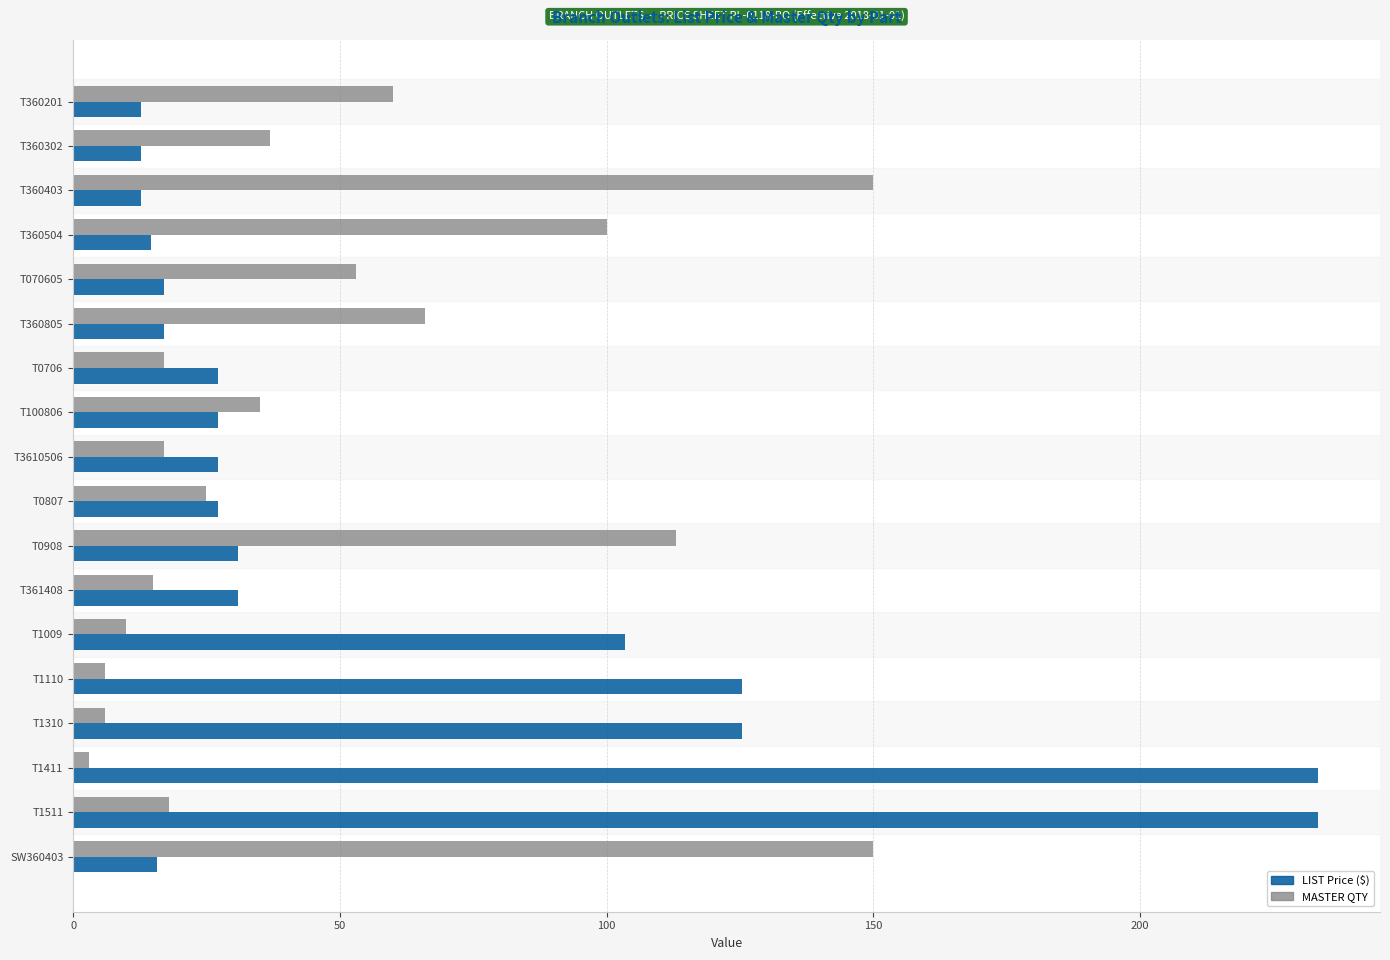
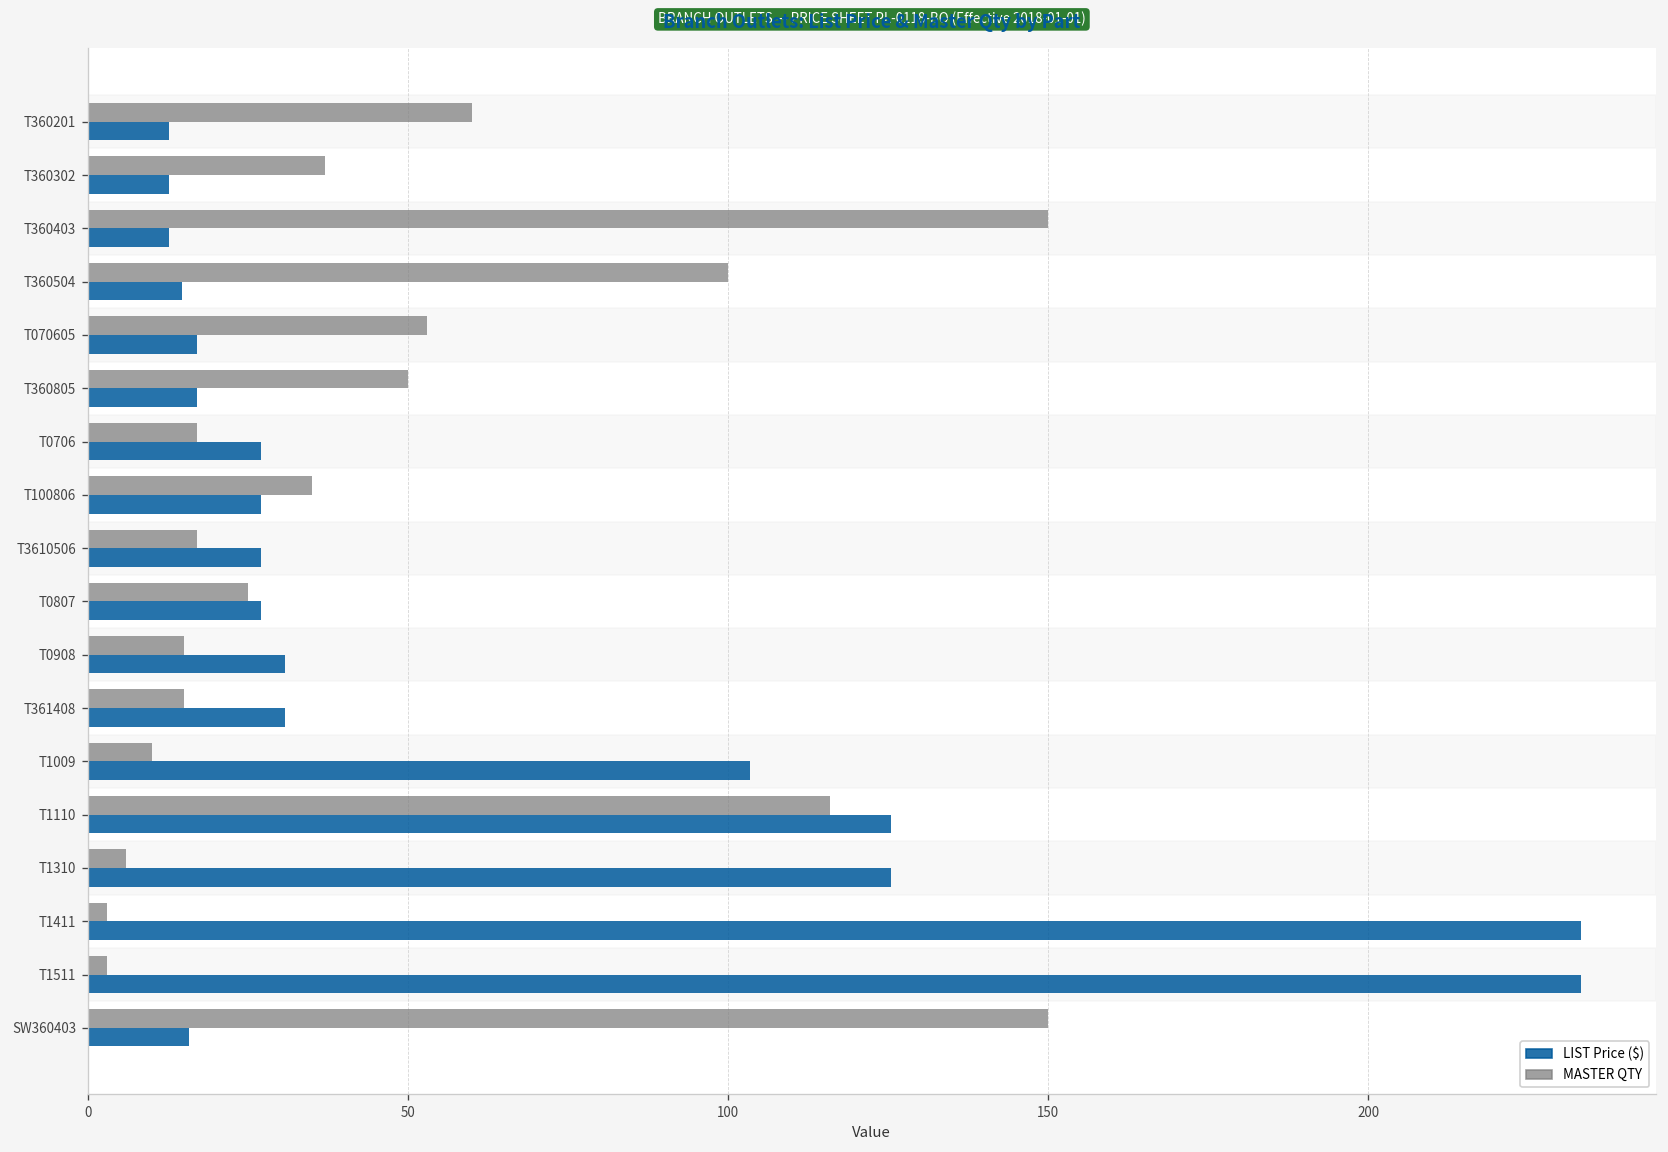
MASTER QTY, T360805: 66 -> 50
MASTER QTY, T0908: 113 -> 15
MASTER QTY, T1110: 6 -> 116
MASTER QTY, T1511: 18 -> 3
